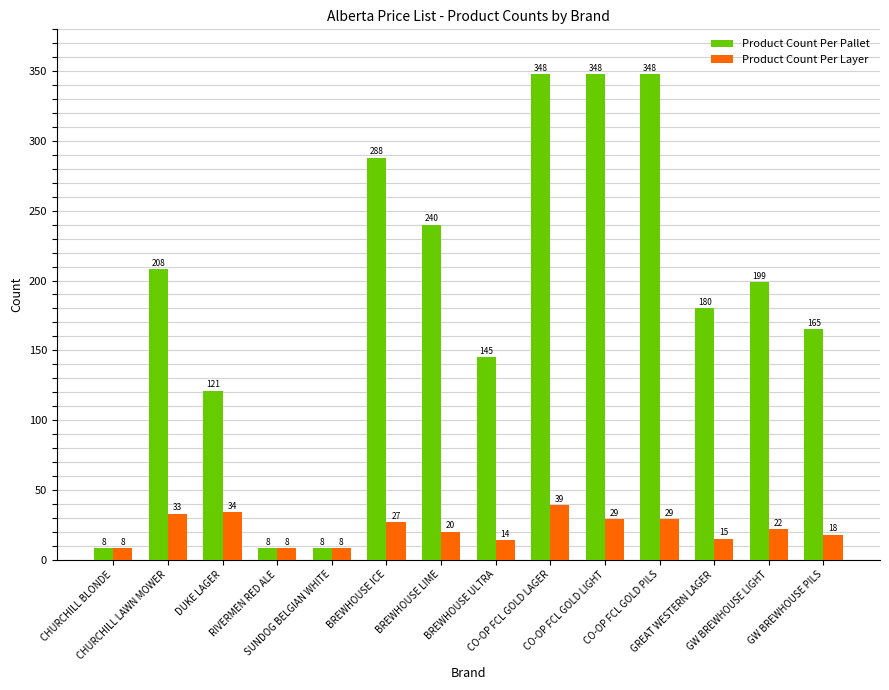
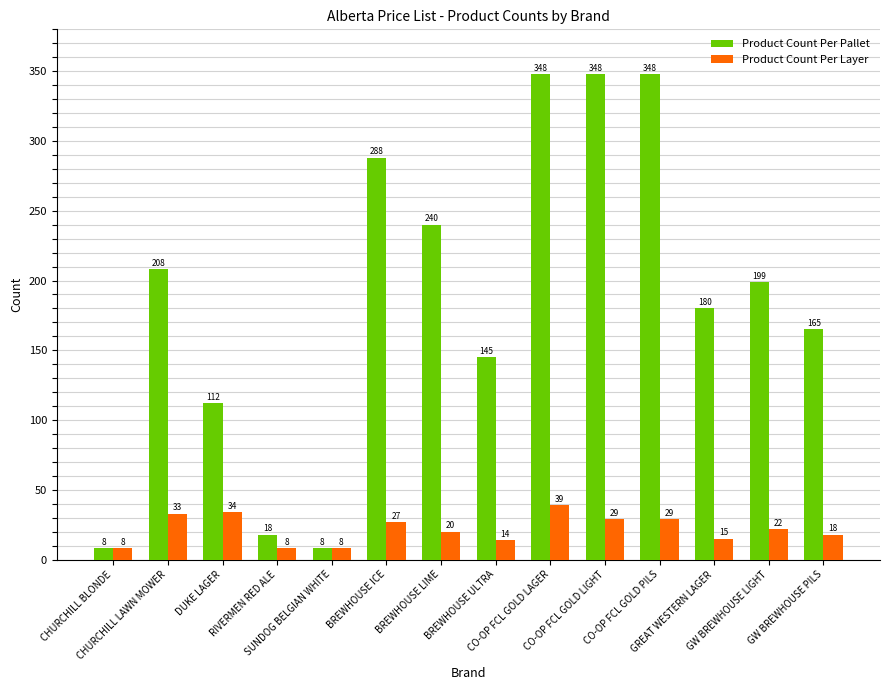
Product Count Per Pallet, DUKE LAGER: 121 -> 112
Product Count Per Pallet, RIVERMEN RED ALE: 8 -> 18
